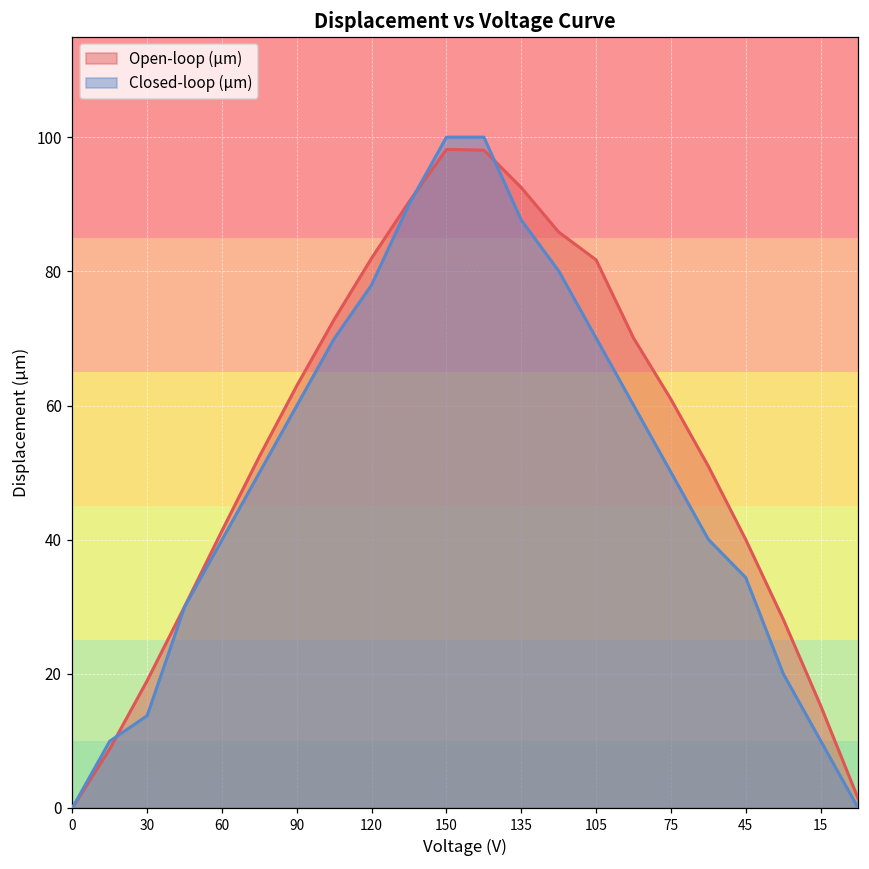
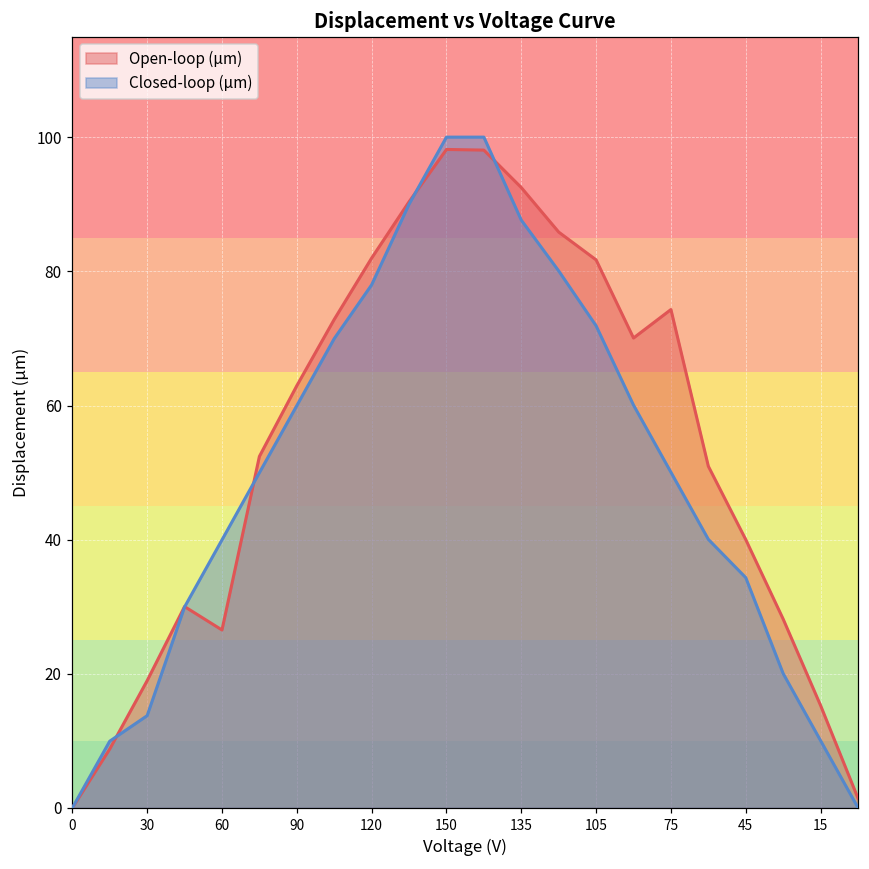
Open-loop (µm), 60: 41 -> 27
Closed-loop (µm), 105: 70 -> 72
Open-loop (µm), 75: 61 -> 74
